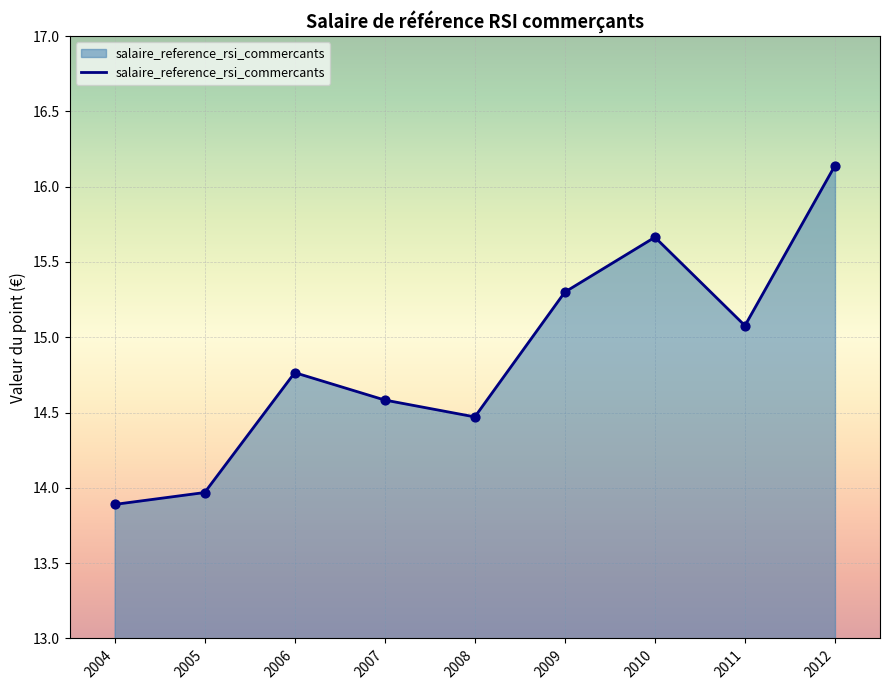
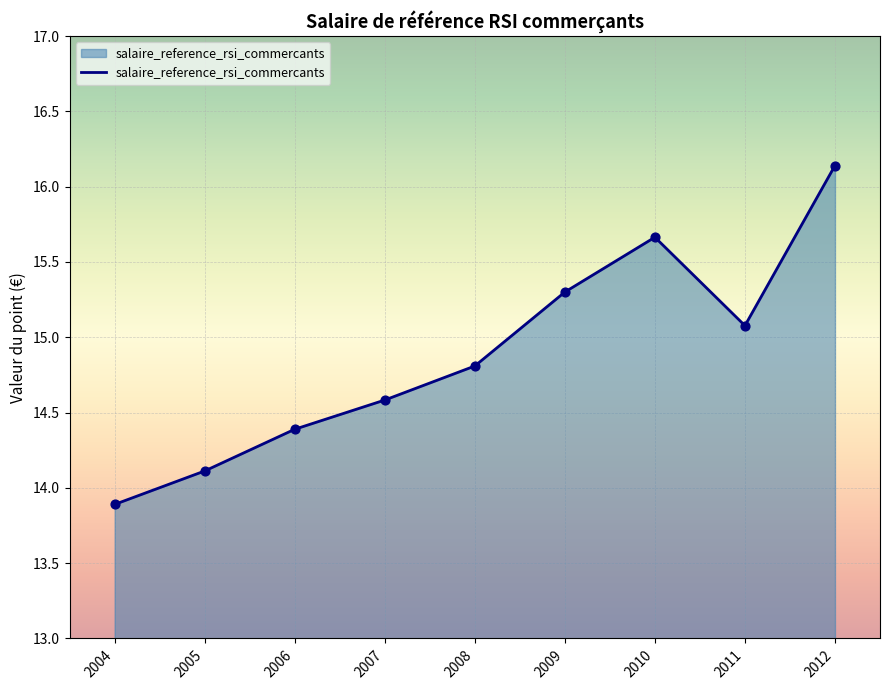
2005: 13.97 -> 14.11
2006: 14.77 -> 14.39
2008: 14.47 -> 14.81
